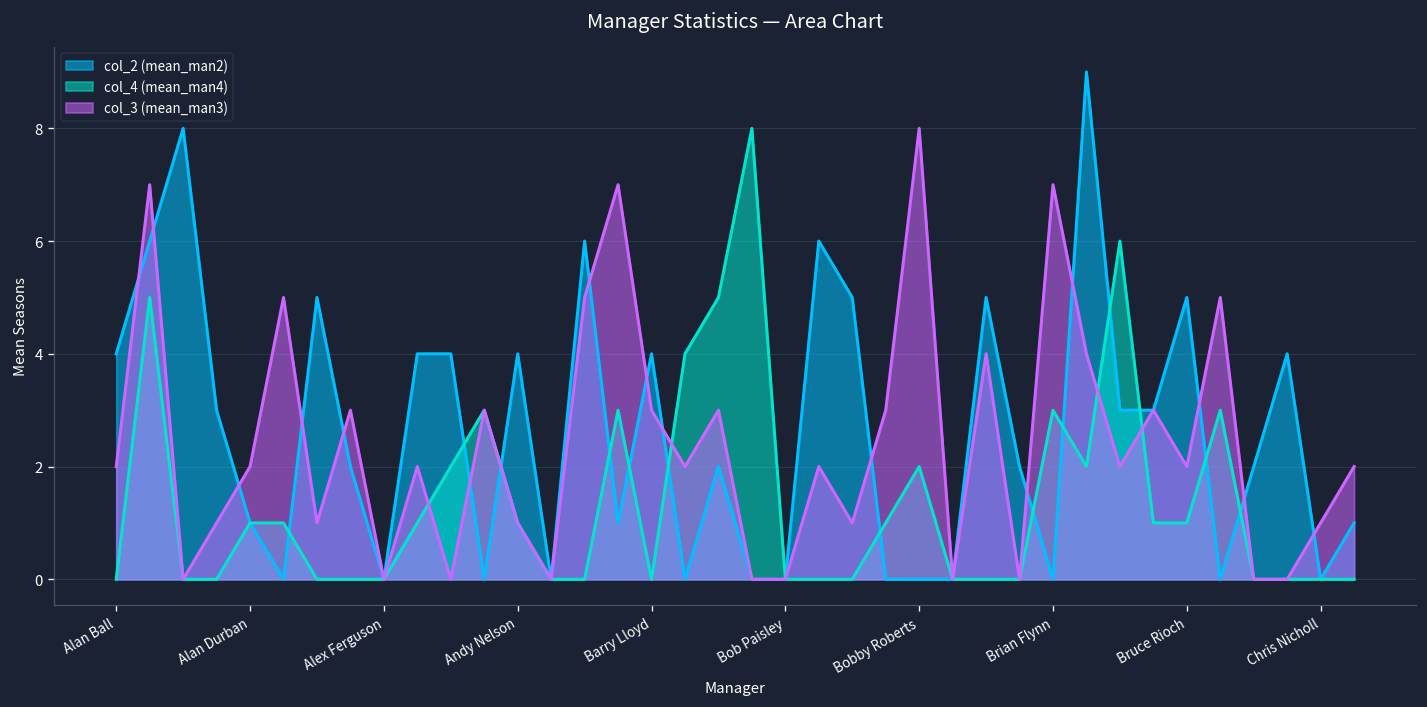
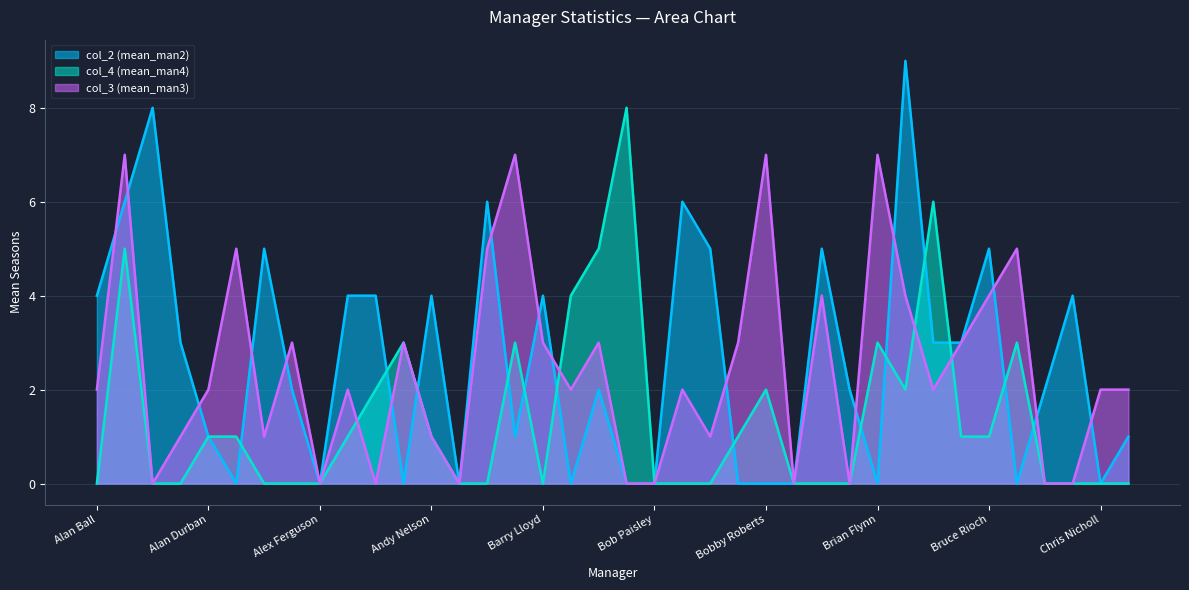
col_3 (mean_man3), Bobby Roberts: 8 -> 7
col_3 (mean_man3), Bruce Rioch: 2 -> 4
col_3 (mean_man3), Chris Nicholl: 1 -> 2
